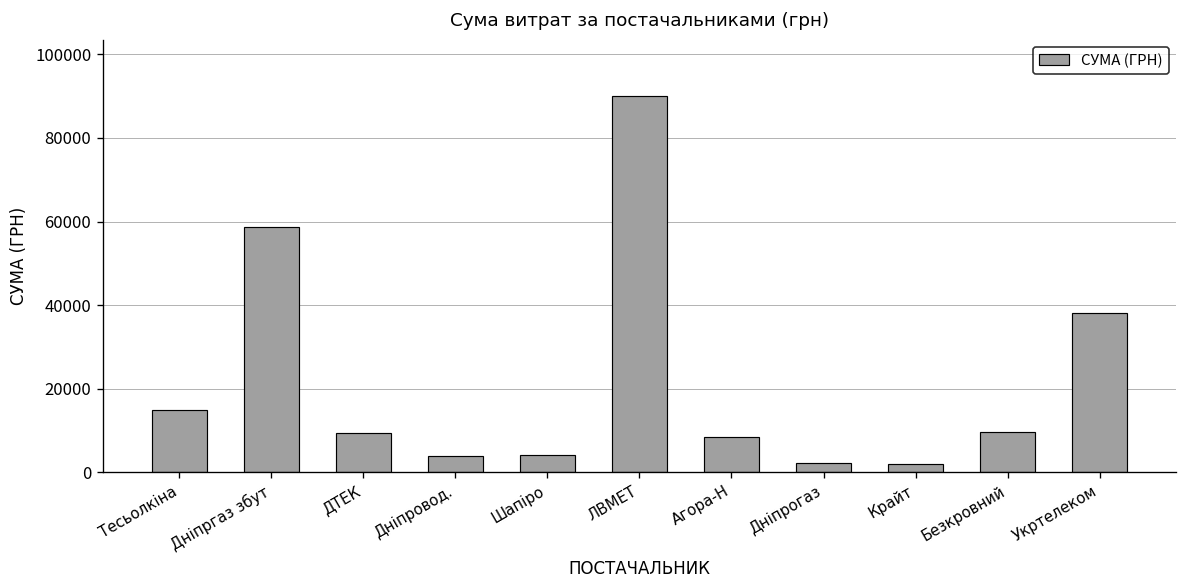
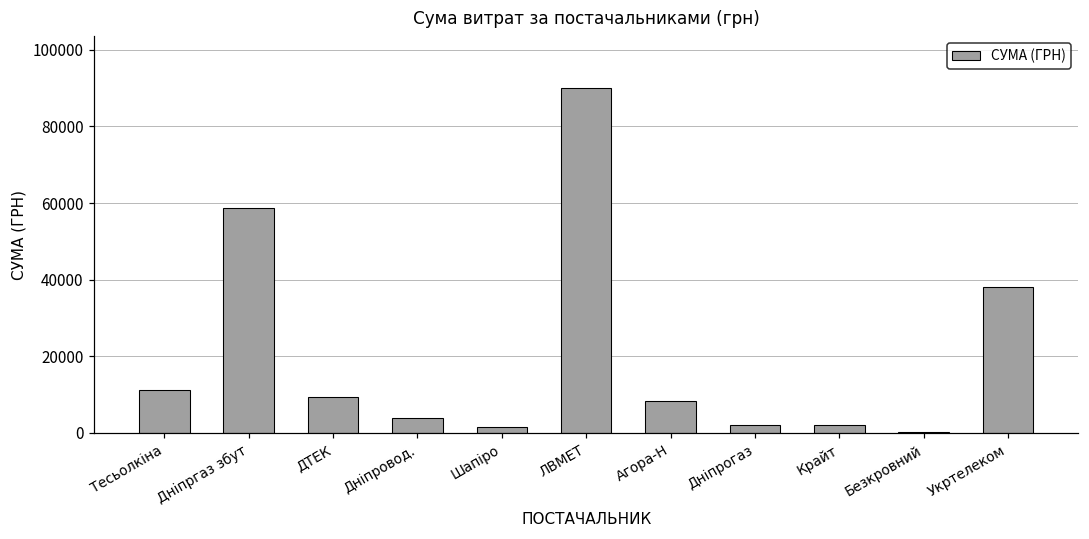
Тесьолкіна: 15000 -> 11000
Шапіро: 4000 -> 2000
Безкровний: 10000 -> 0
